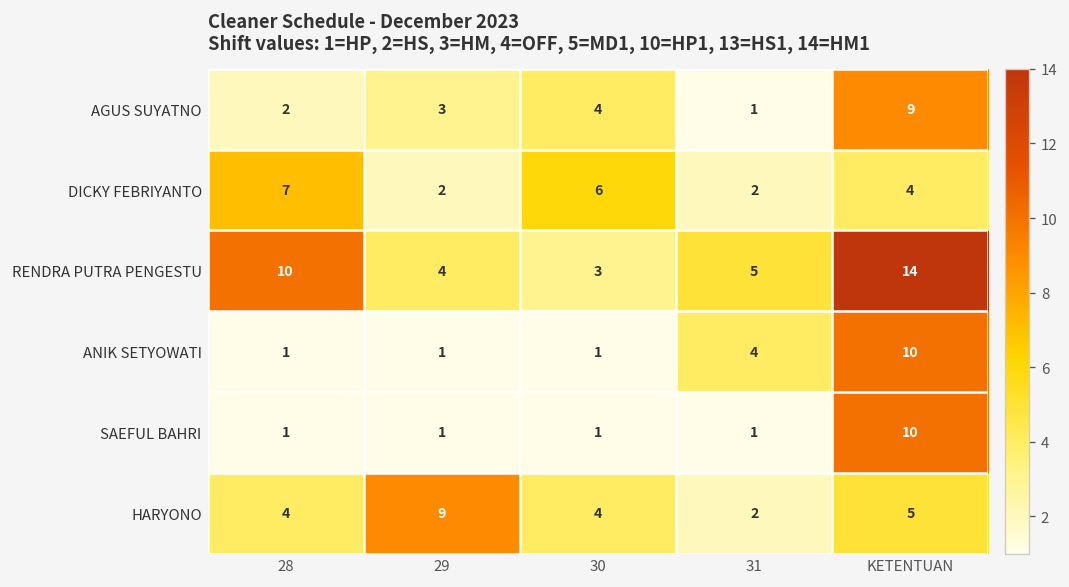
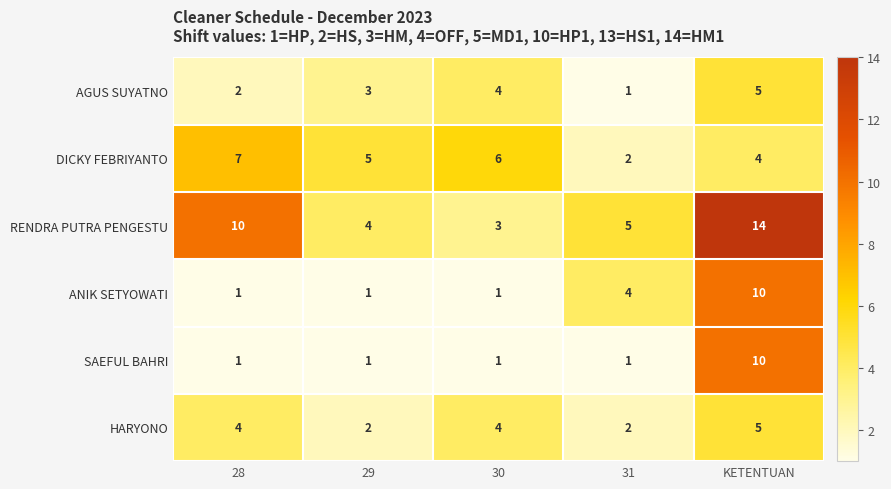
AGUS SUYATNO, KETENTUAN: 9 -> 5
DICKY FEBRIYANTO, 29: 2 -> 5
HARYONO, 29: 9 -> 2
